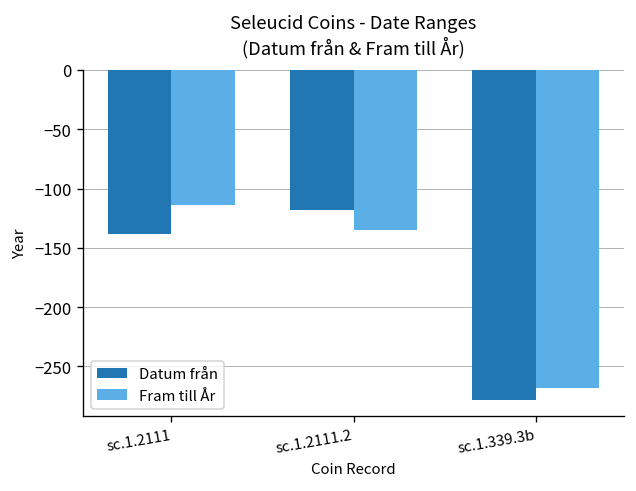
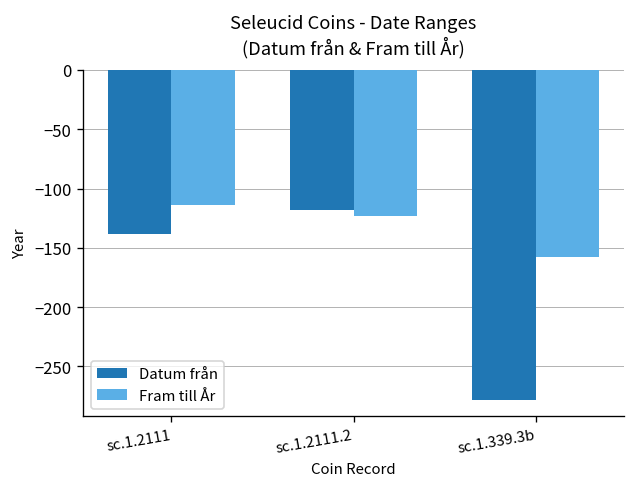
Fram till År, sc.1.2111.2: -140 -> -120
Fram till År, sc.1.339.3b: -270 -> -160
